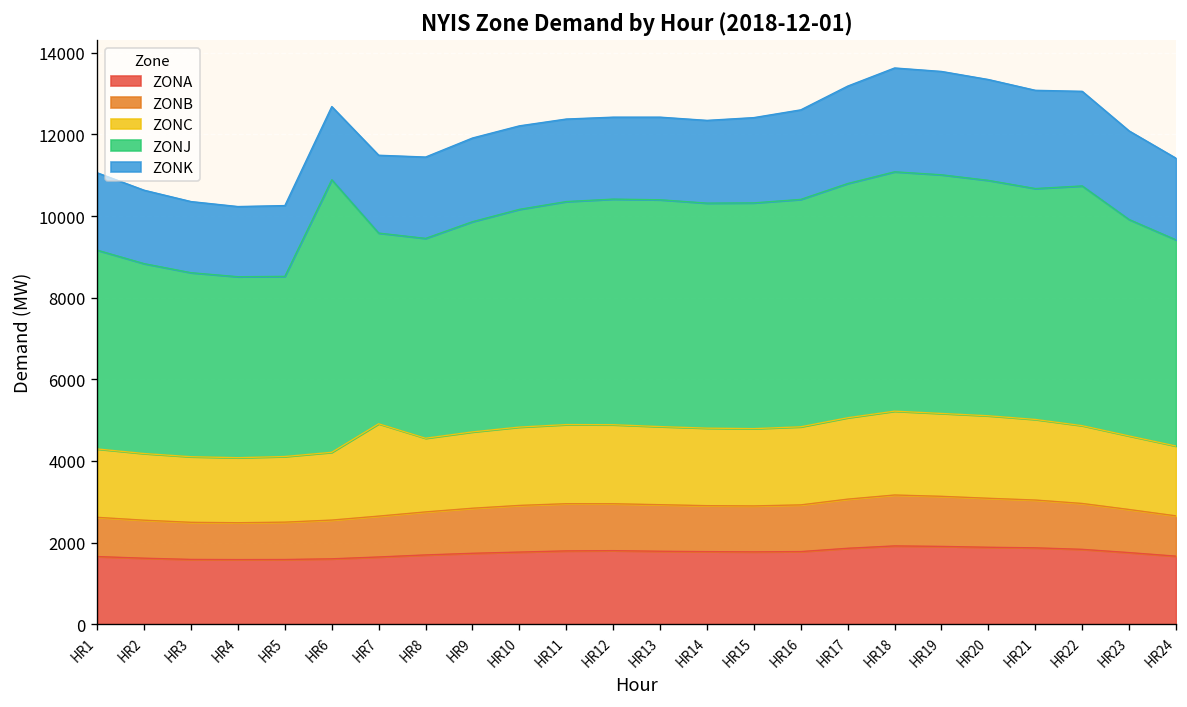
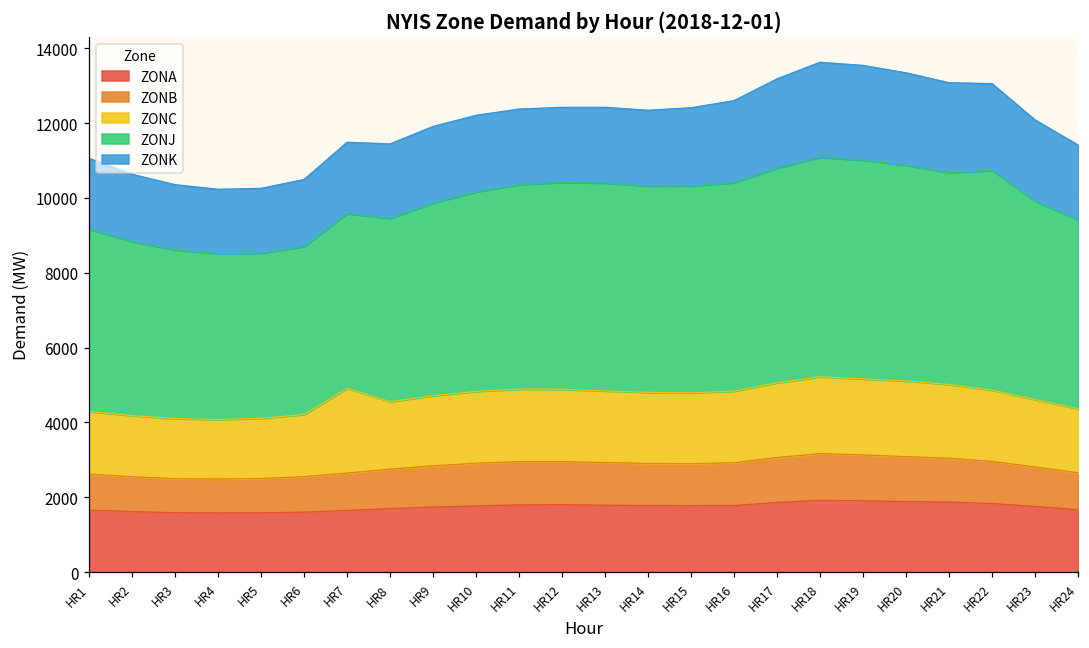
ZONJ, HR6: 6700 -> 4500
